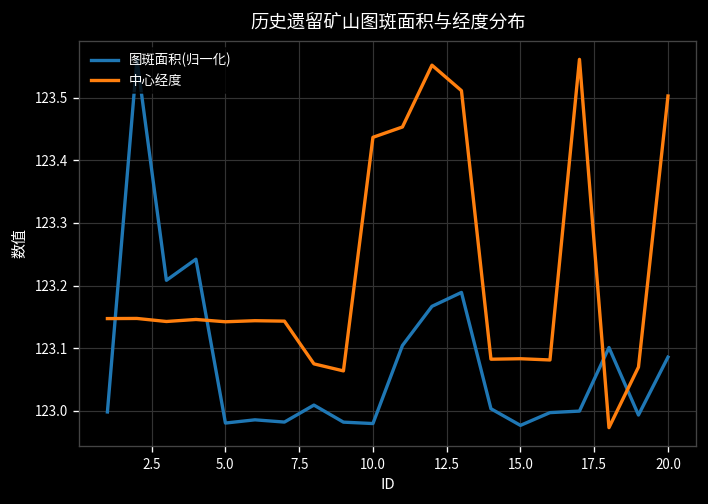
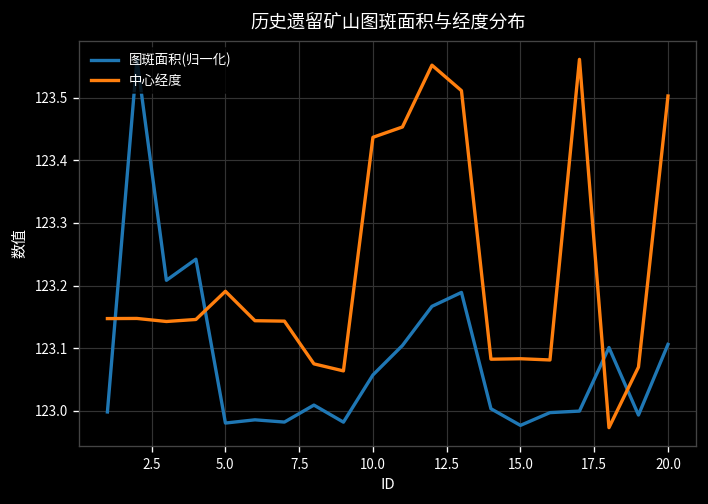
中心经度, 5.0: 123.14 -> 123.19
图斑面积(归一化), 10.0: 122.98 -> 123.06
图斑面积(归一化), 20.0: 123.09 -> 123.11
